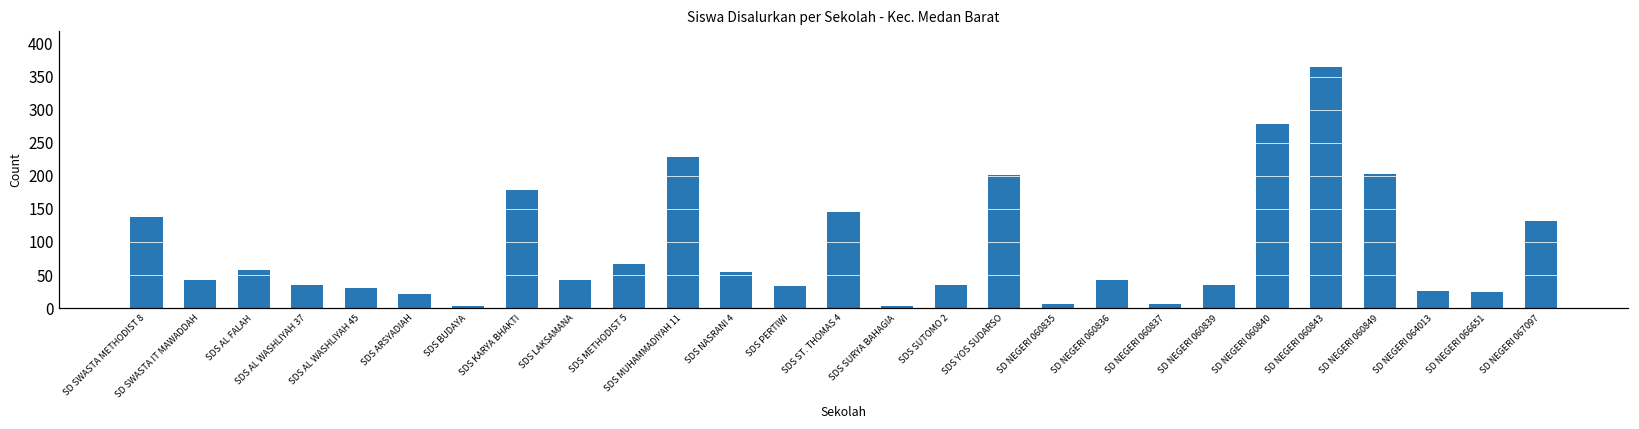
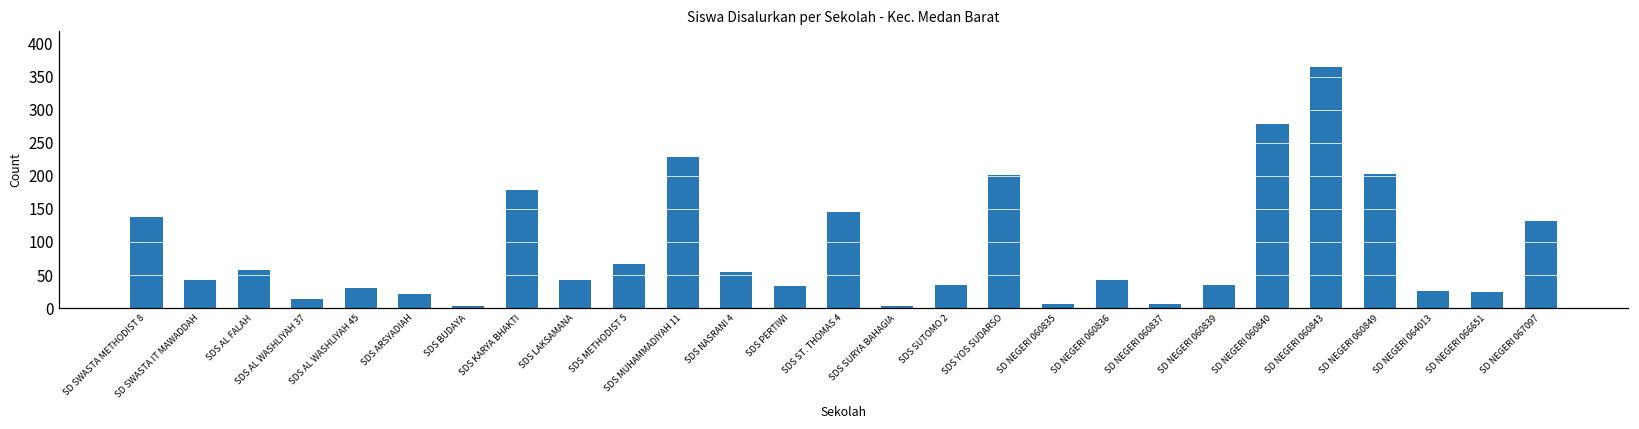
SDS AL WASHLIYAH 37: 40 -> 10
